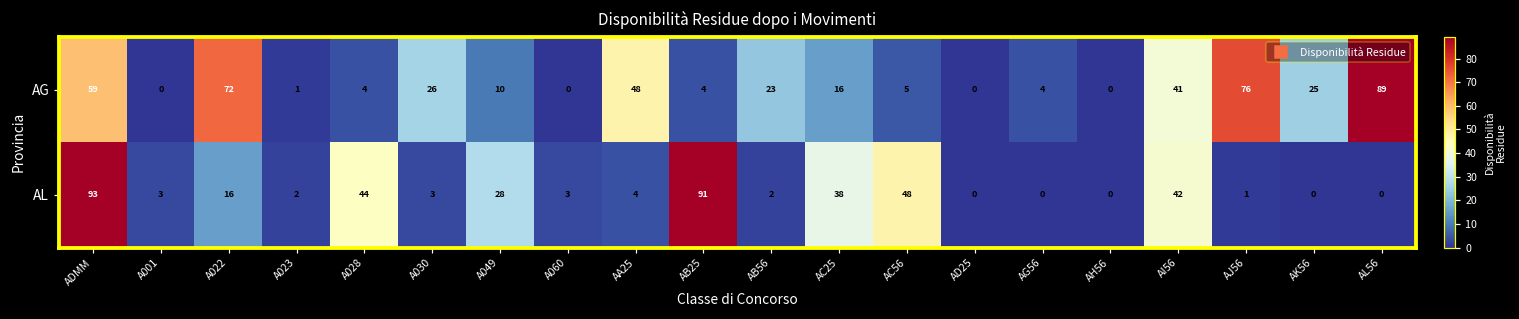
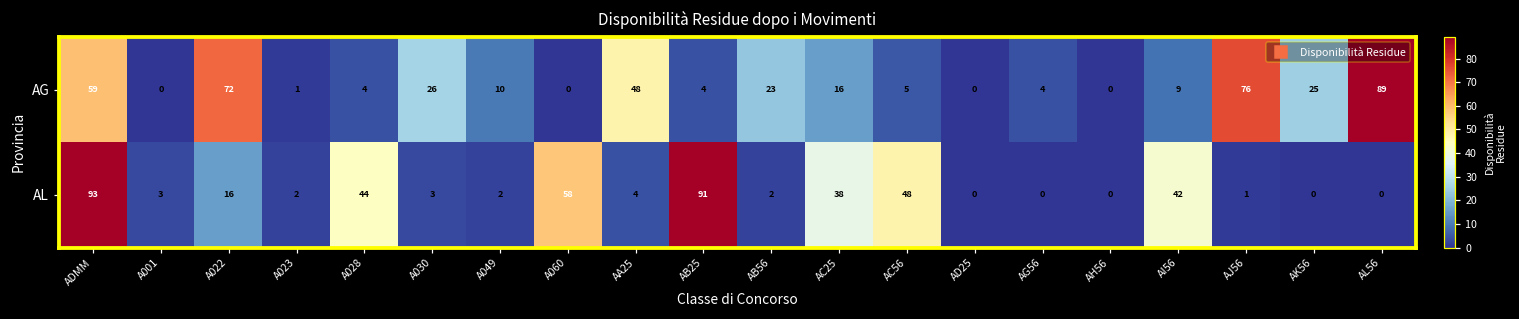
AG, AI56: 41 -> 9
AL, A049: 28 -> 2
AL, A060: 3 -> 58
